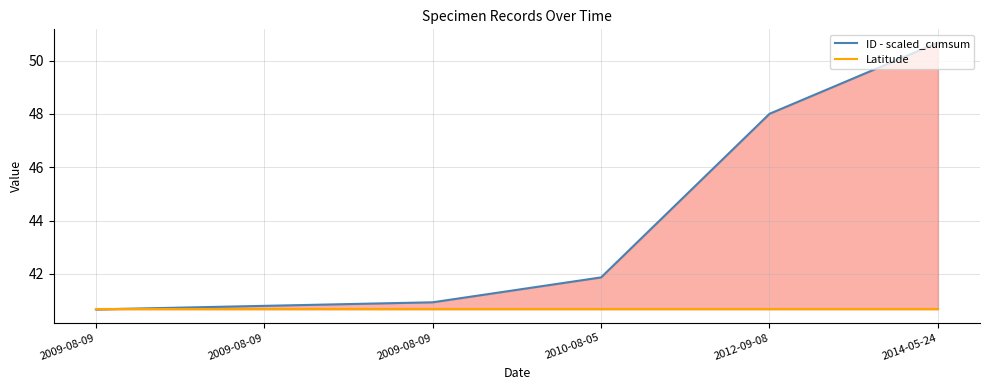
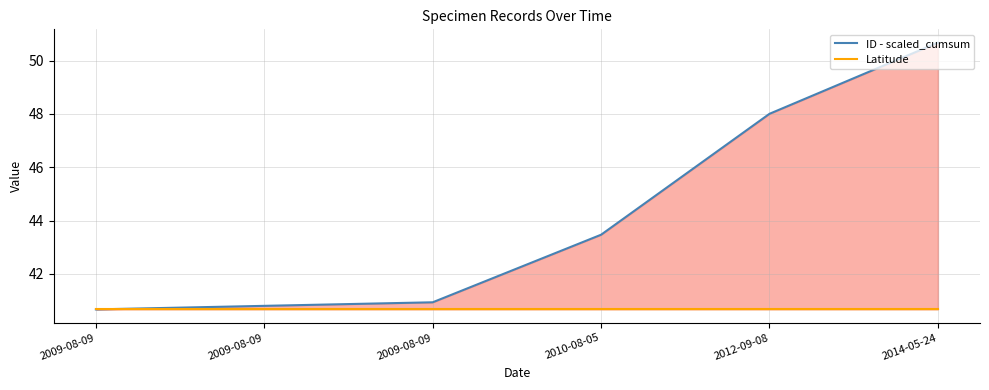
ID - scaled_cumsum, 2010-08-05: 41.9 -> 43.5
